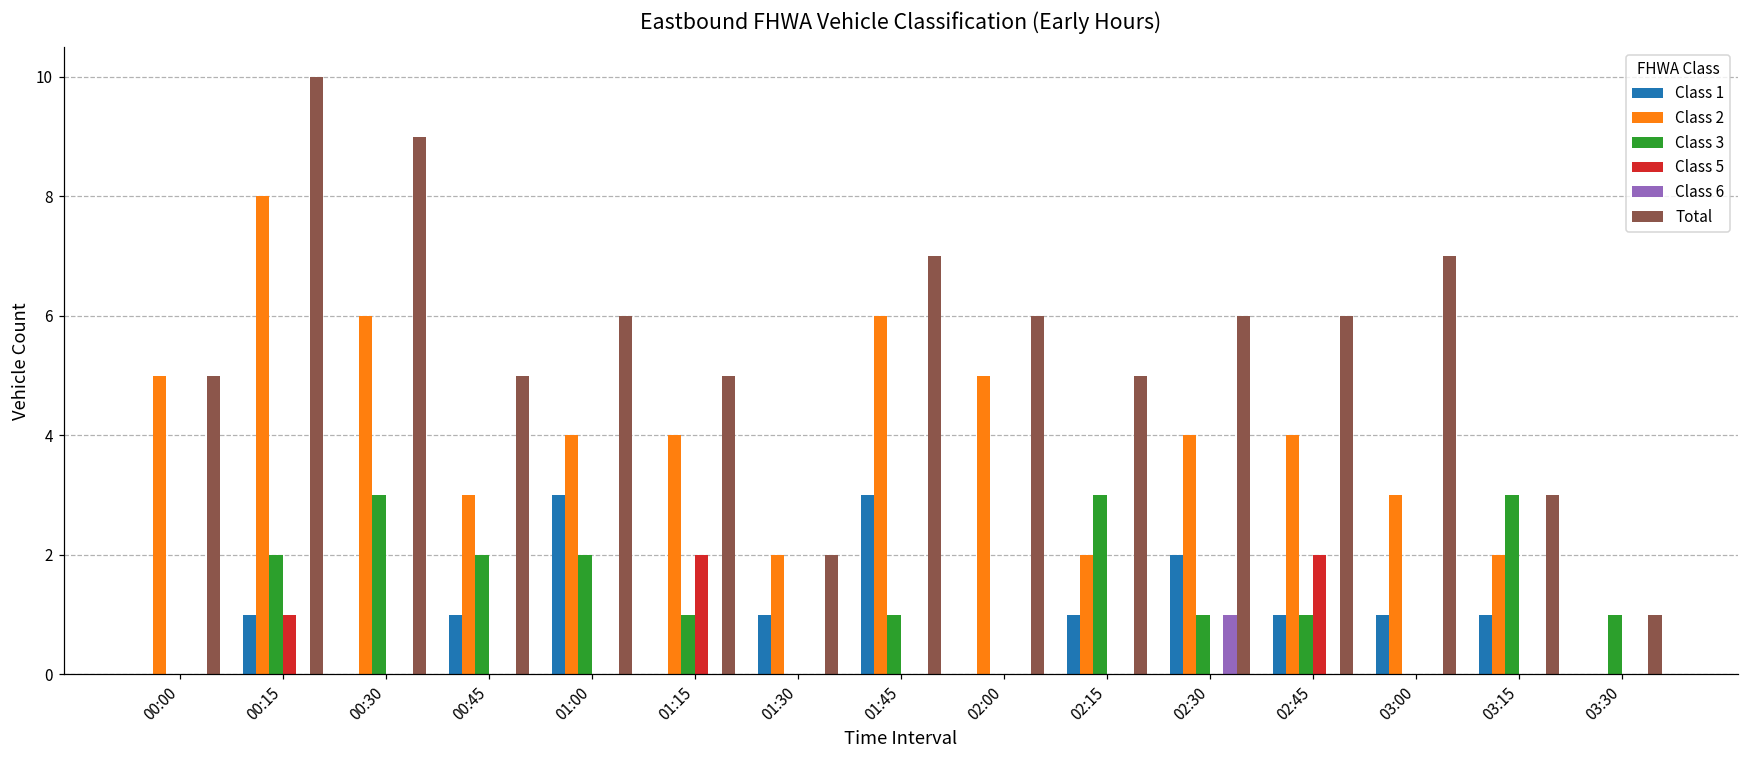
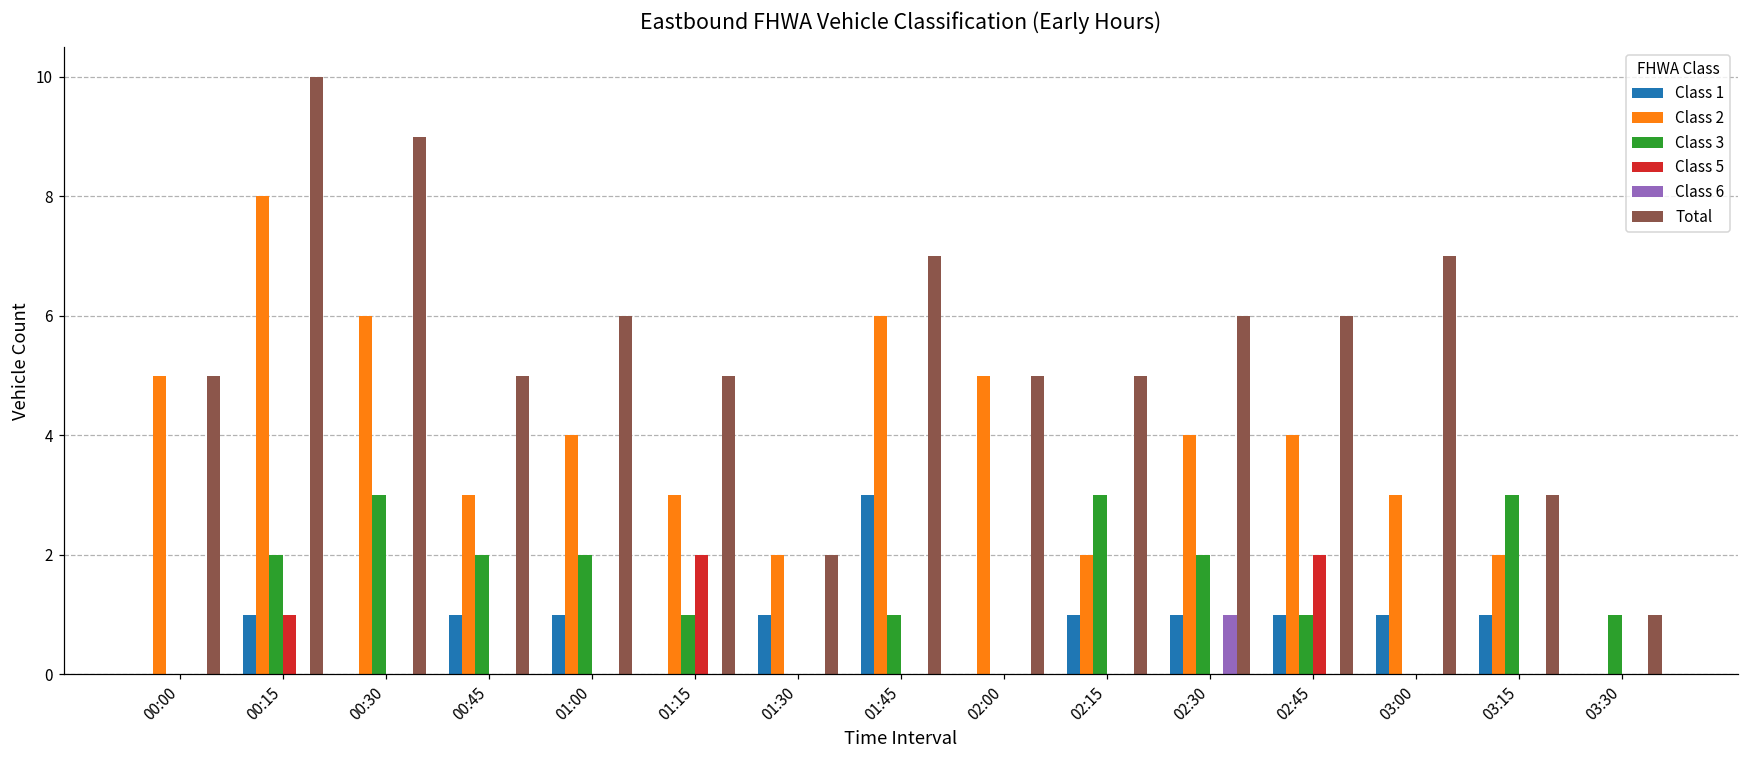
Class 1, 01:00: 3 -> 1
Class 2, 01:15: 4 -> 3
Total, 02:00: 6 -> 5
Class 1, 02:30: 2 -> 1
Class 3, 02:30: 1 -> 2
